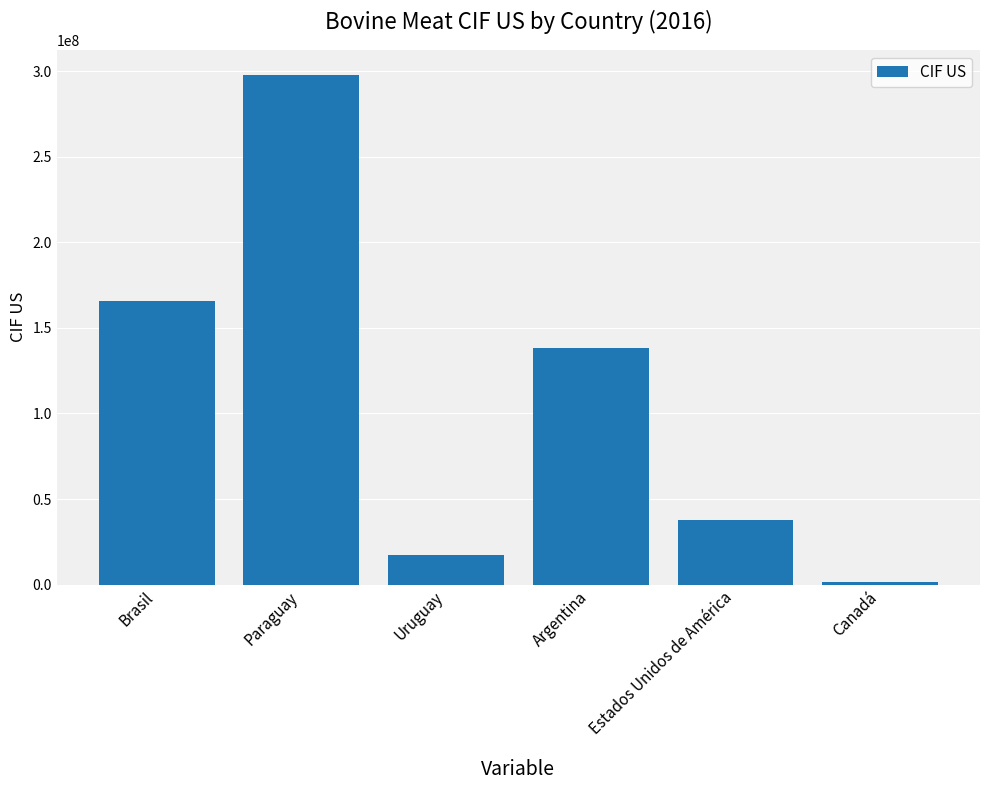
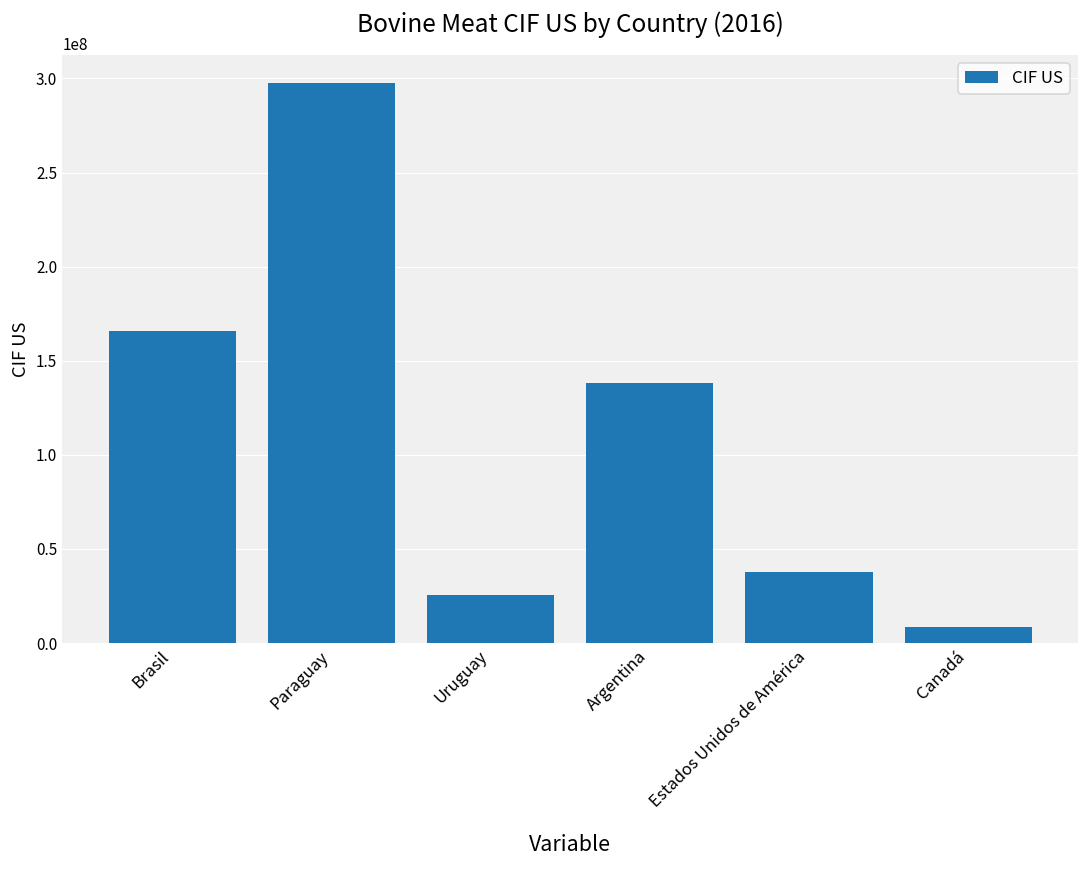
Uruguay: 17000000 -> 26000000
Canadá: 2000000 -> 9000000
